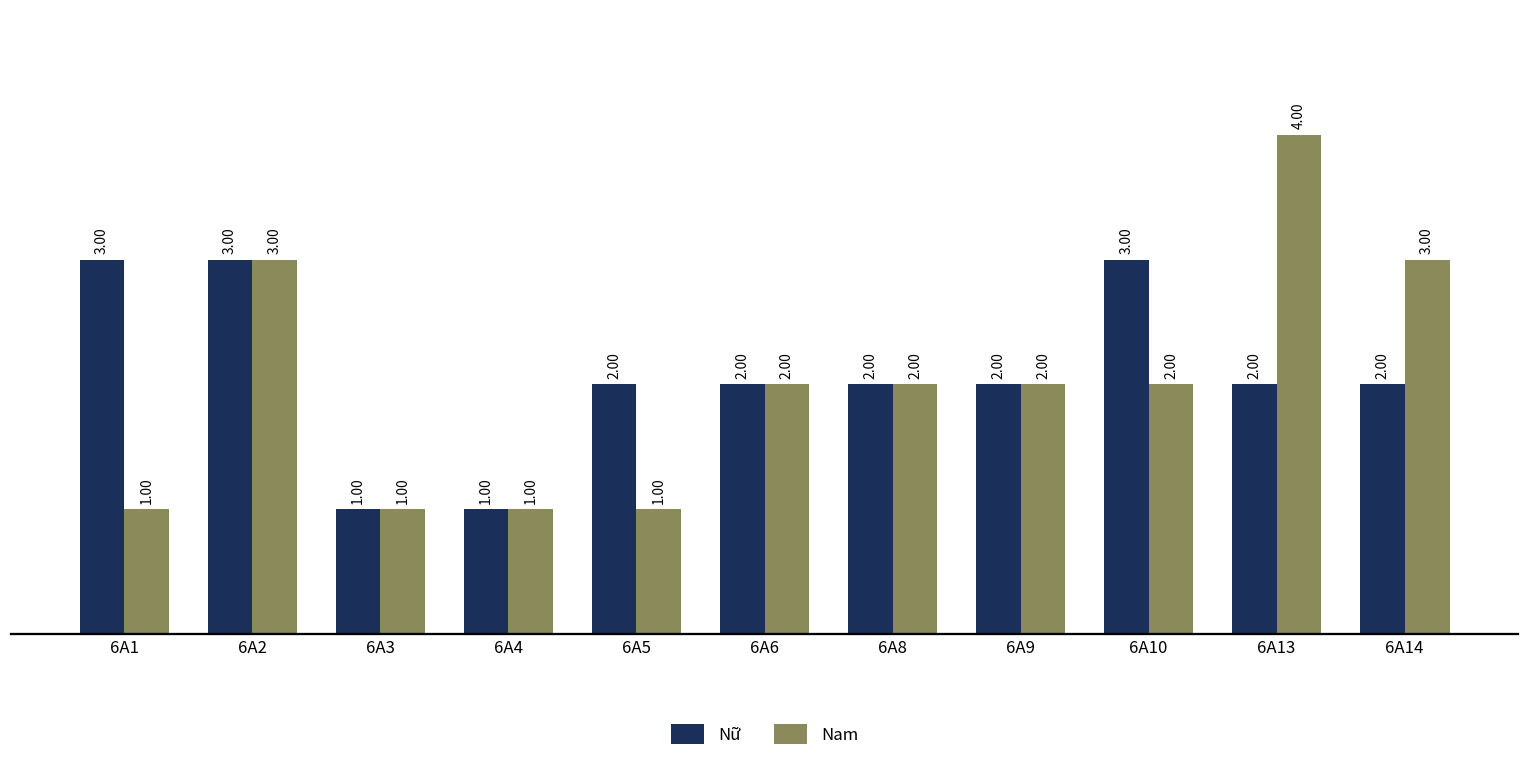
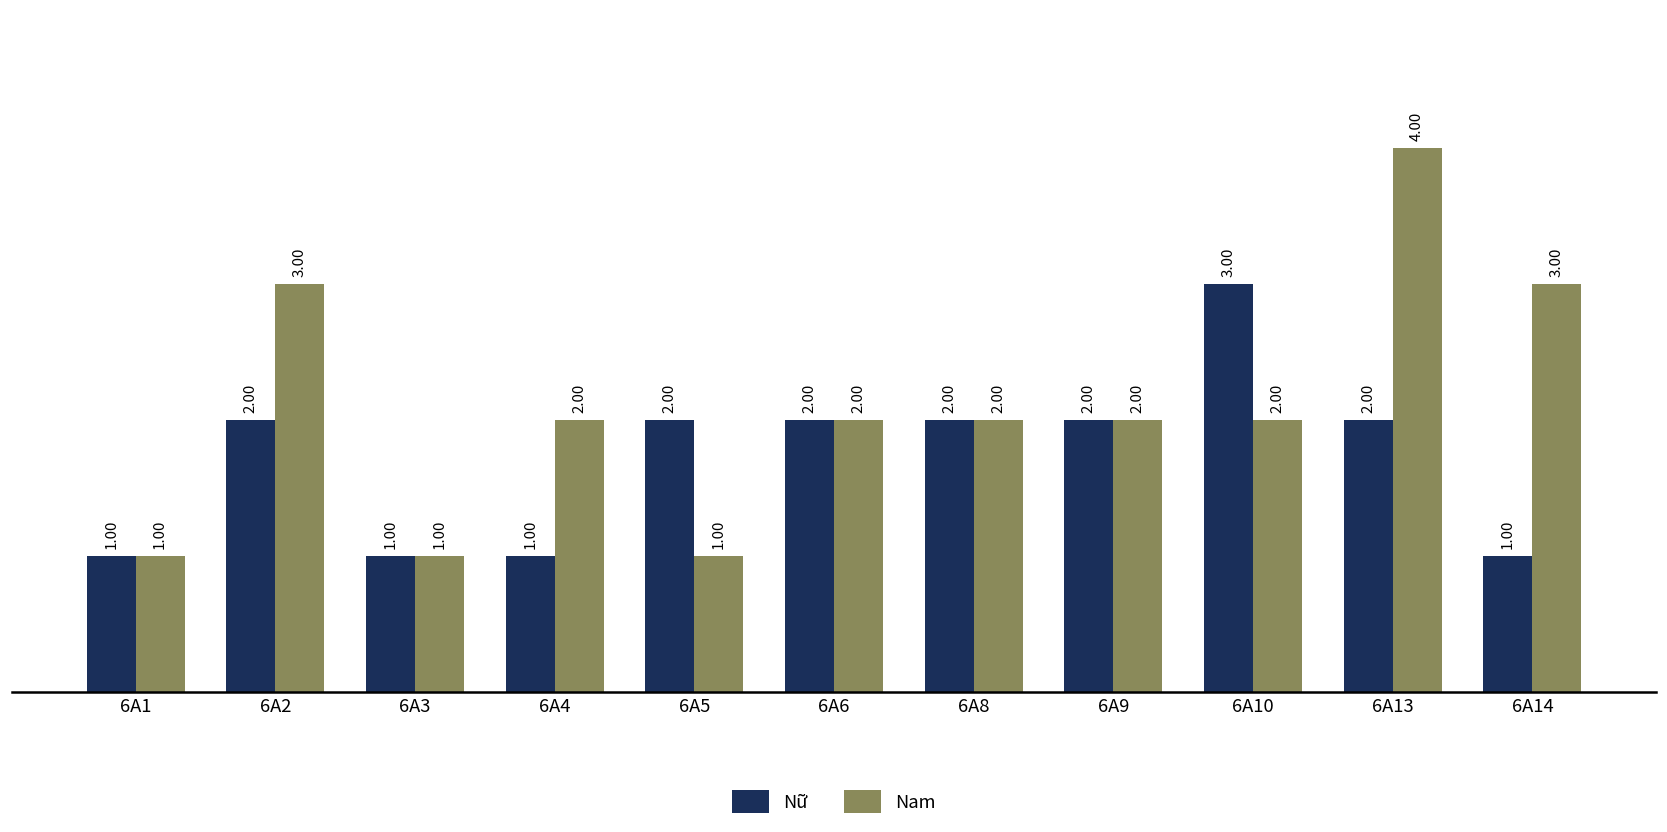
Nữ, 6A1: 3.00 -> 1.00
Nữ, 6A2: 3.00 -> 2.00
Nam, 6A4: 1.00 -> 2.00
Nữ, 6A14: 2.00 -> 1.00
